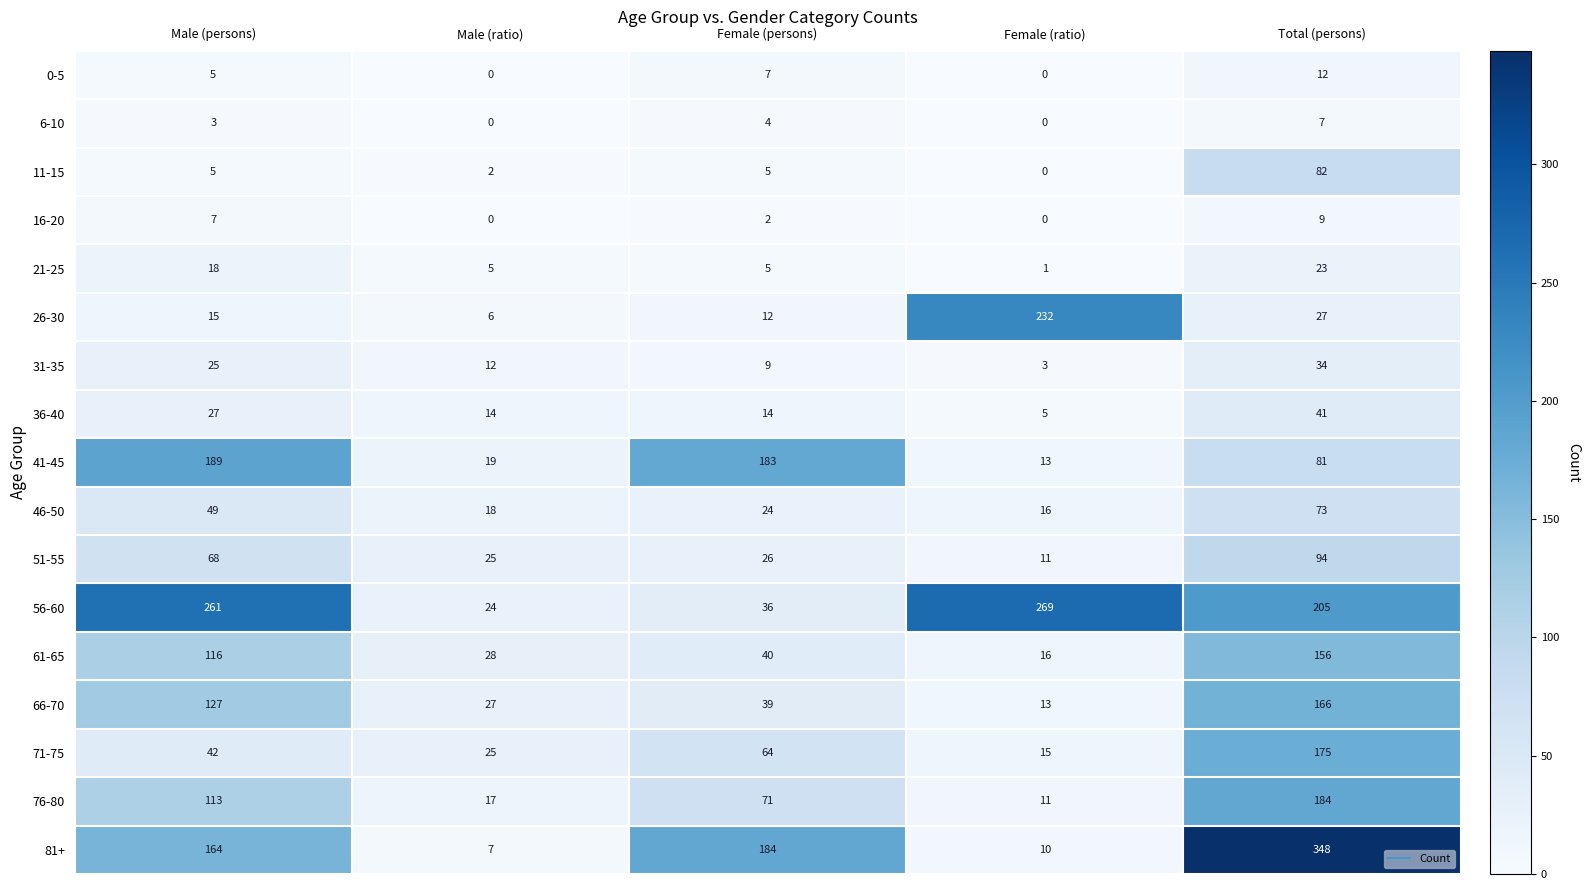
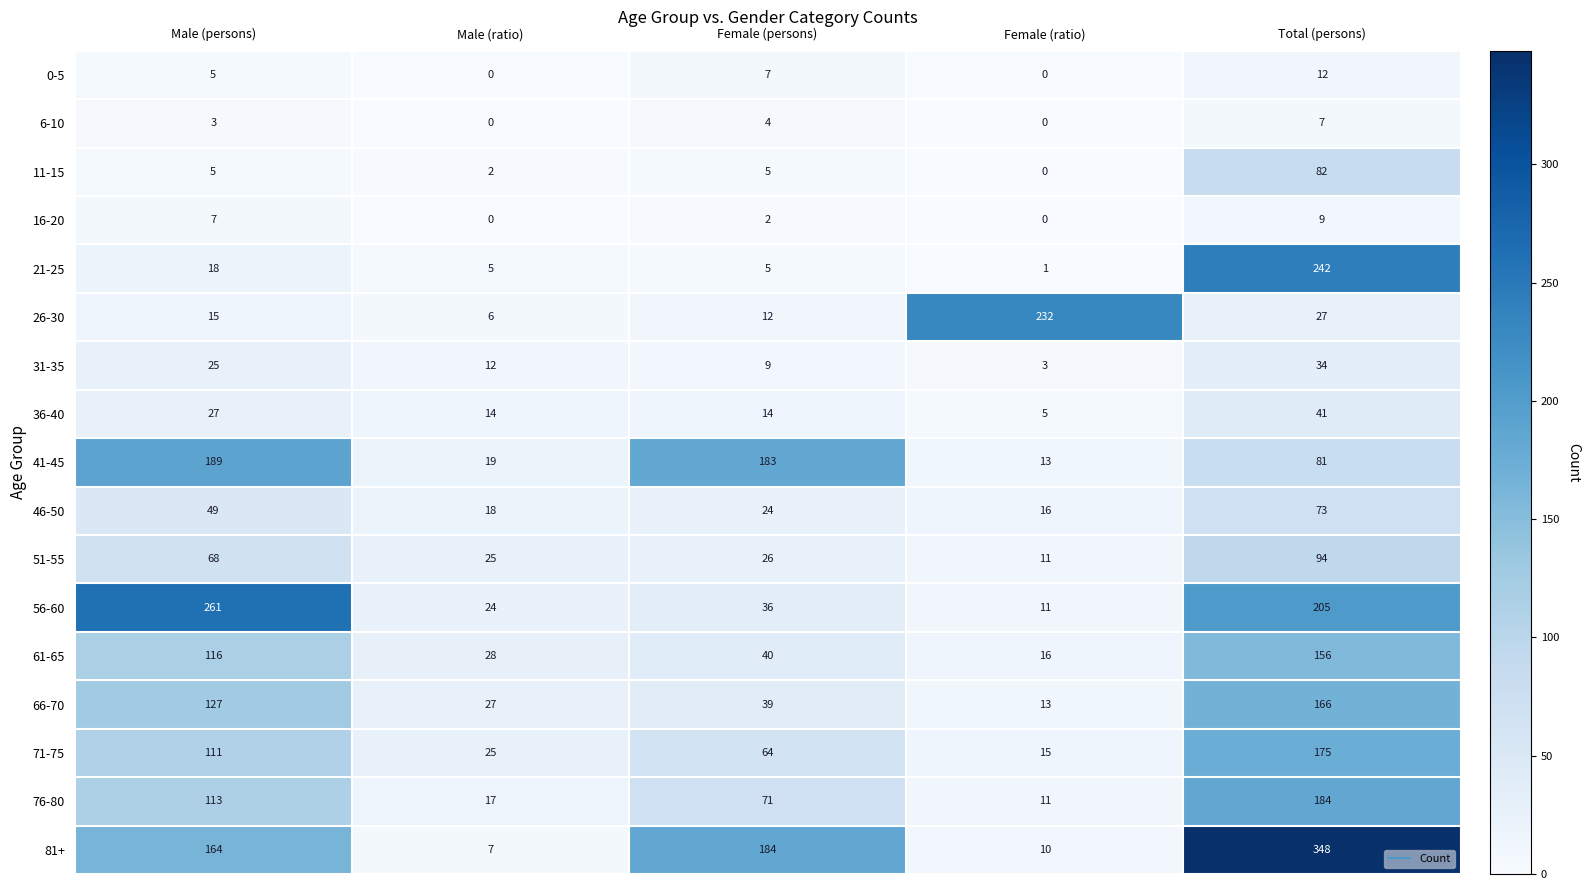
21-25, Total (persons): 23 -> 242
56-60, Female (ratio): 269 -> 11
71-75, Male (persons): 42 -> 111
